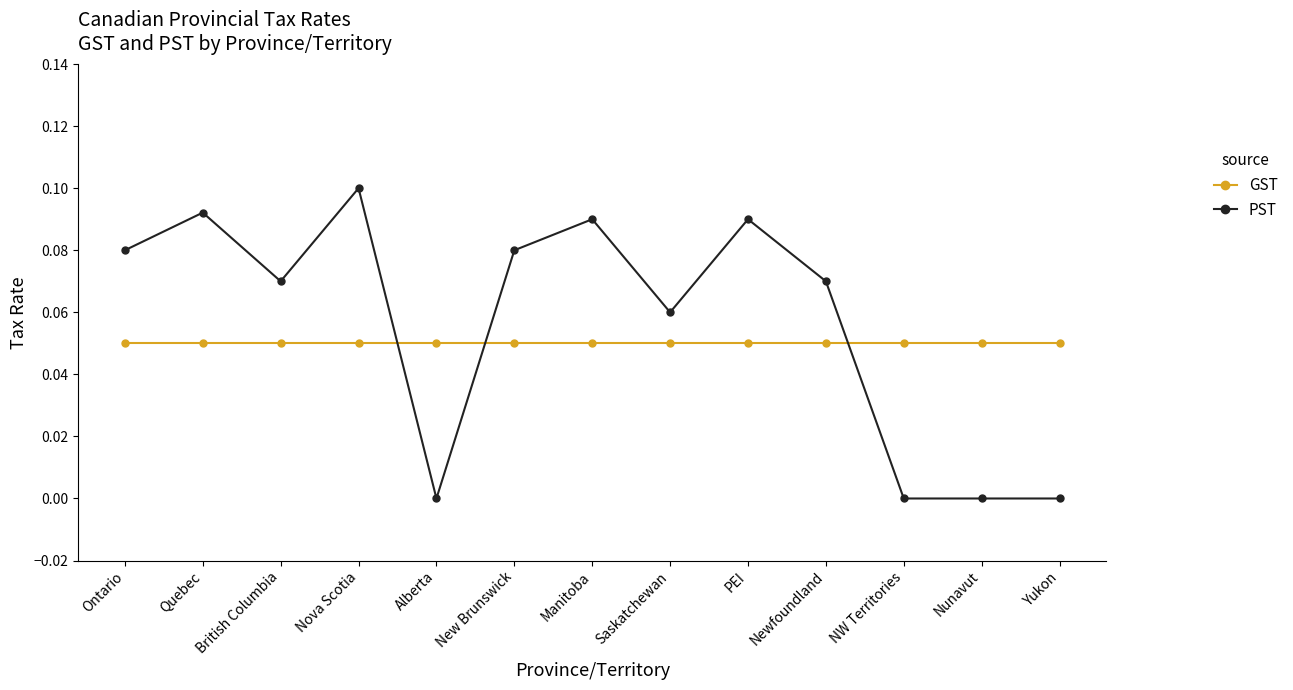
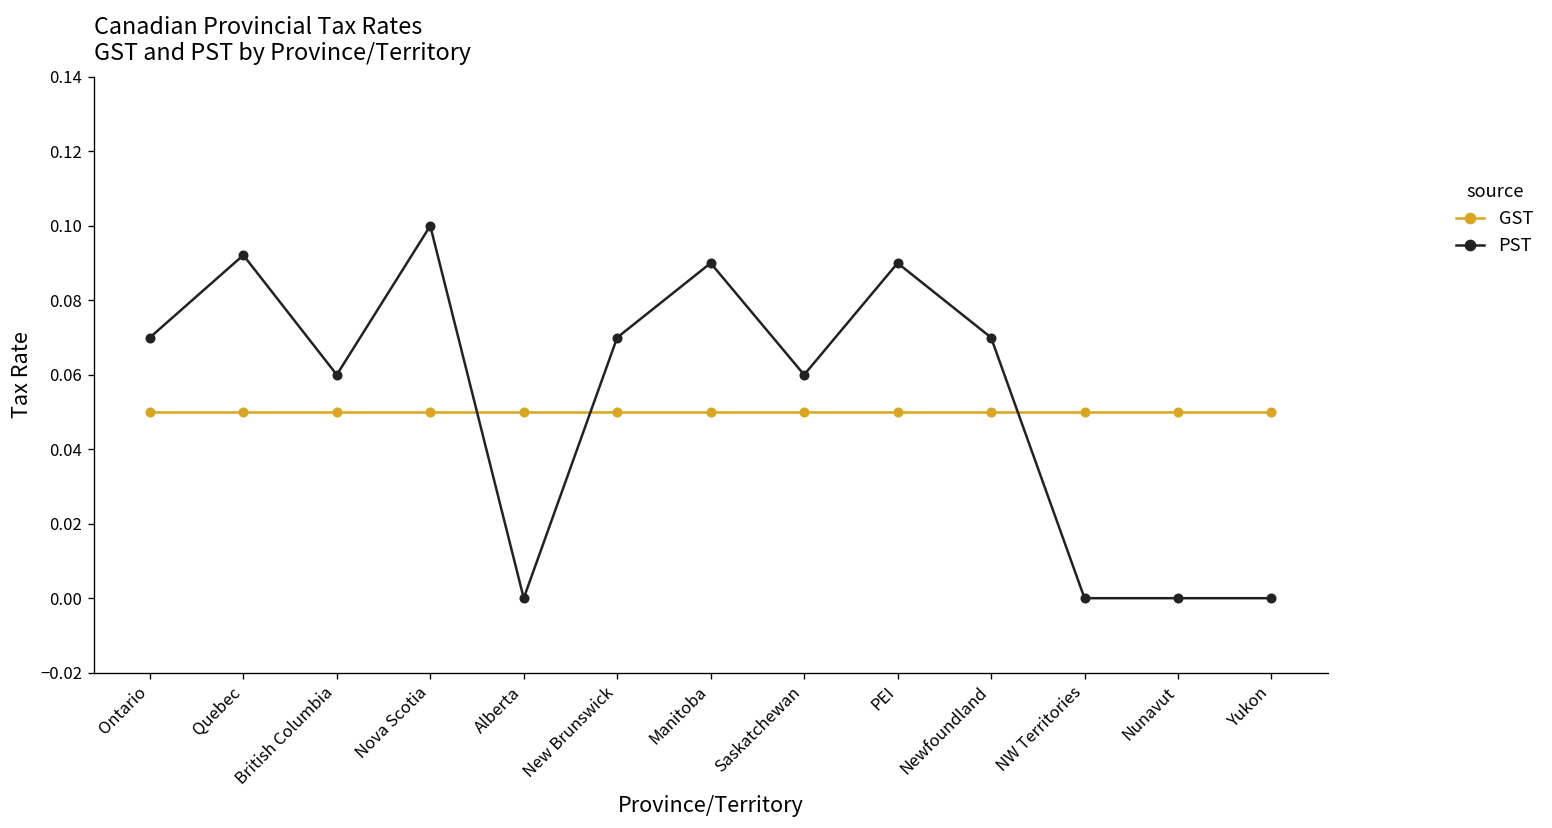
PST, Ontario: 0.08 -> 0.07
PST, British Columbia: 0.07 -> 0.06
PST, New Brunswick: 0.08 -> 0.07
